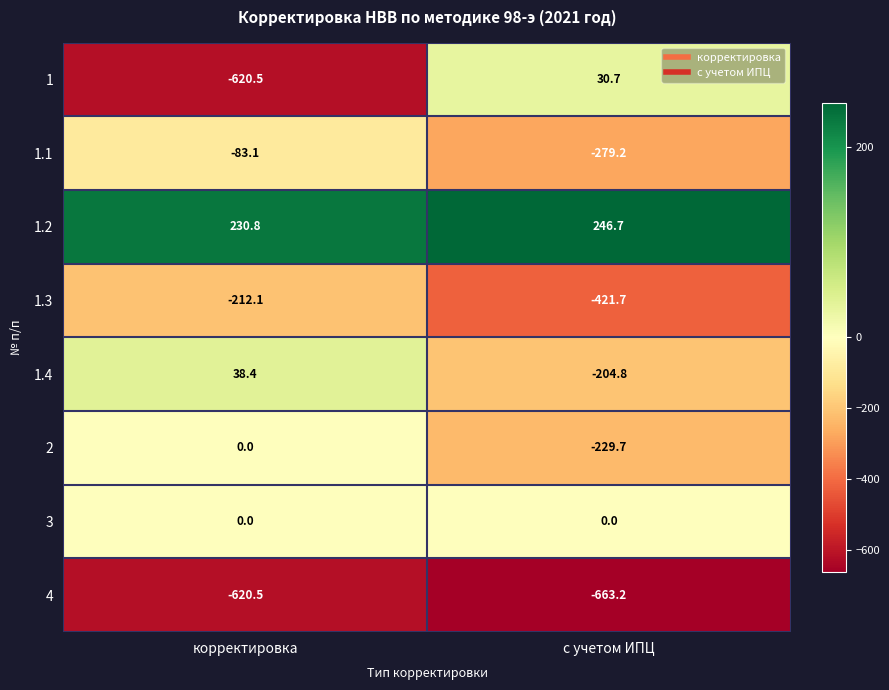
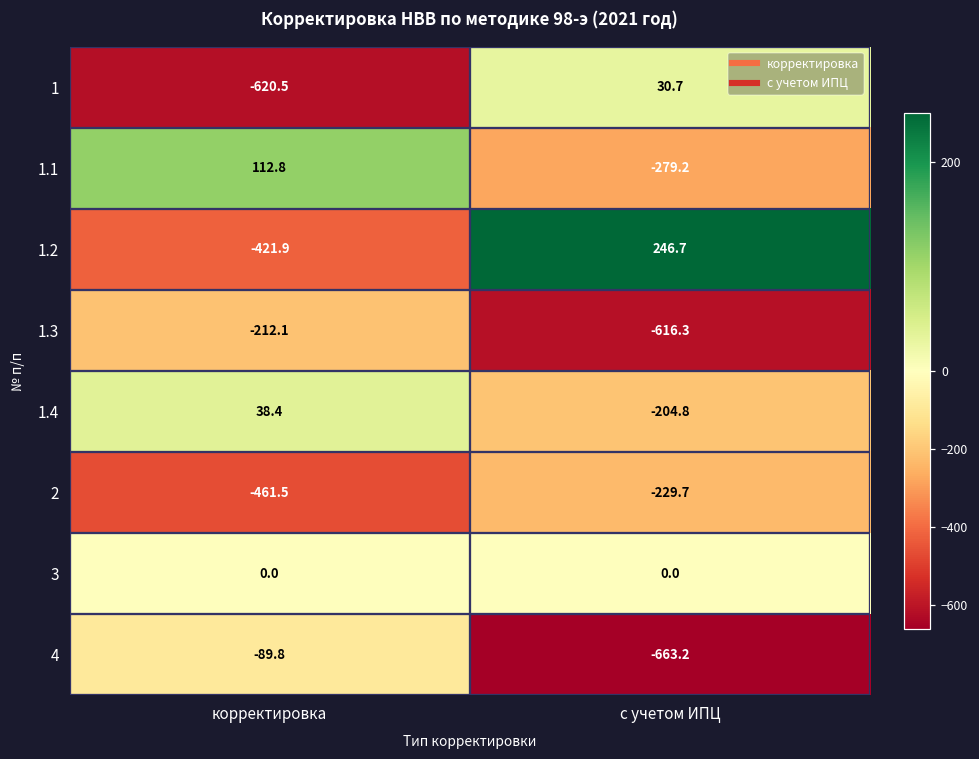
1.1, корректировка: -83.1 -> 112.8
1.2, корректировка: 230.8 -> -421.9
1.3, с учетом ИПЦ: -421.7 -> -616.3
2, корректировка: 0.0 -> -461.5
4, корректировка: -620.5 -> -89.8
